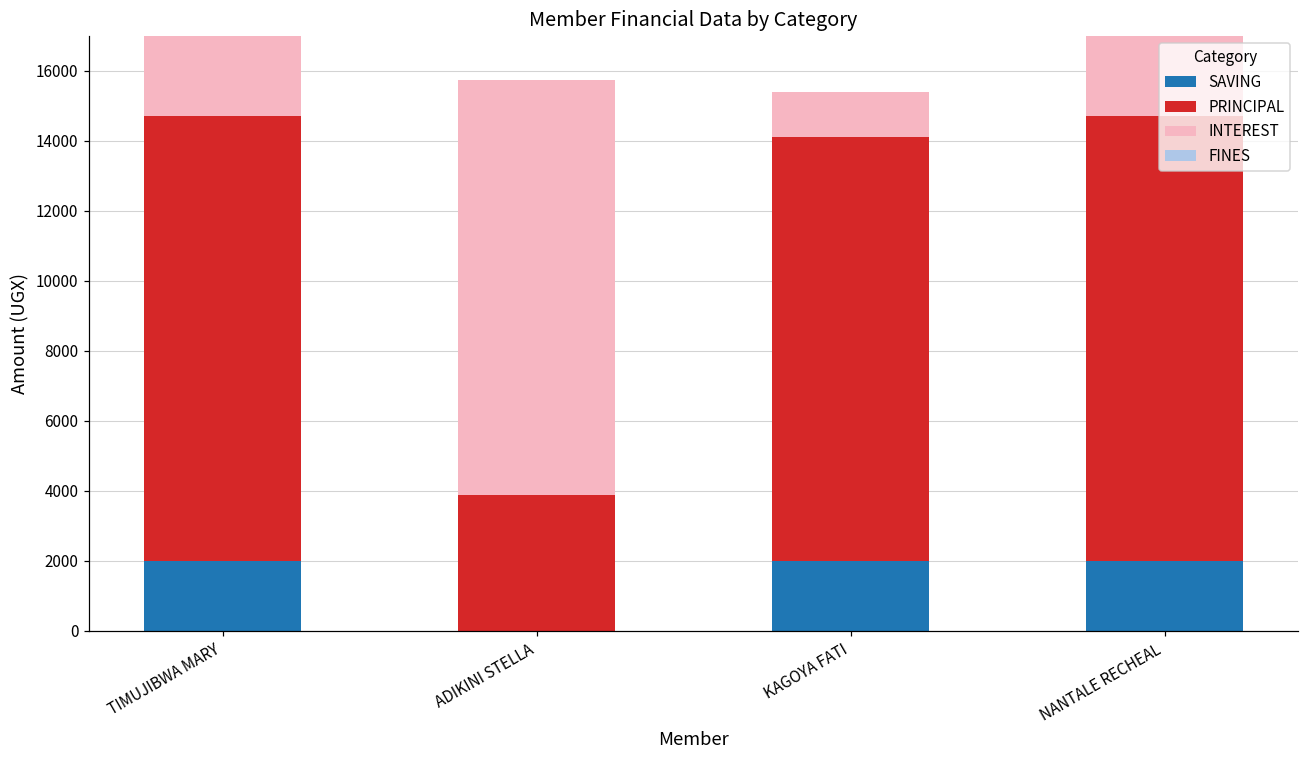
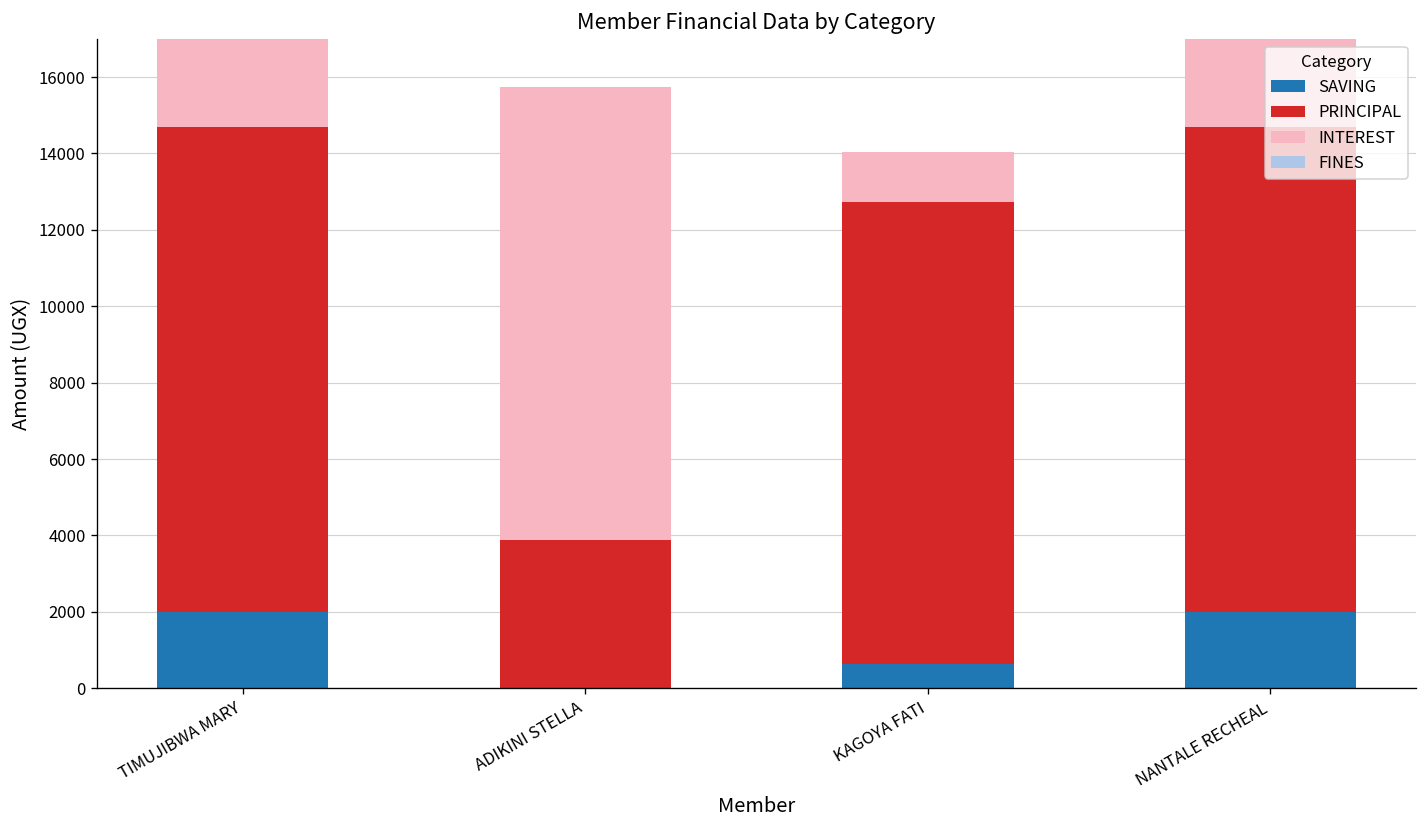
SAVING, KAGOYA FATI: 2000 -> 600
